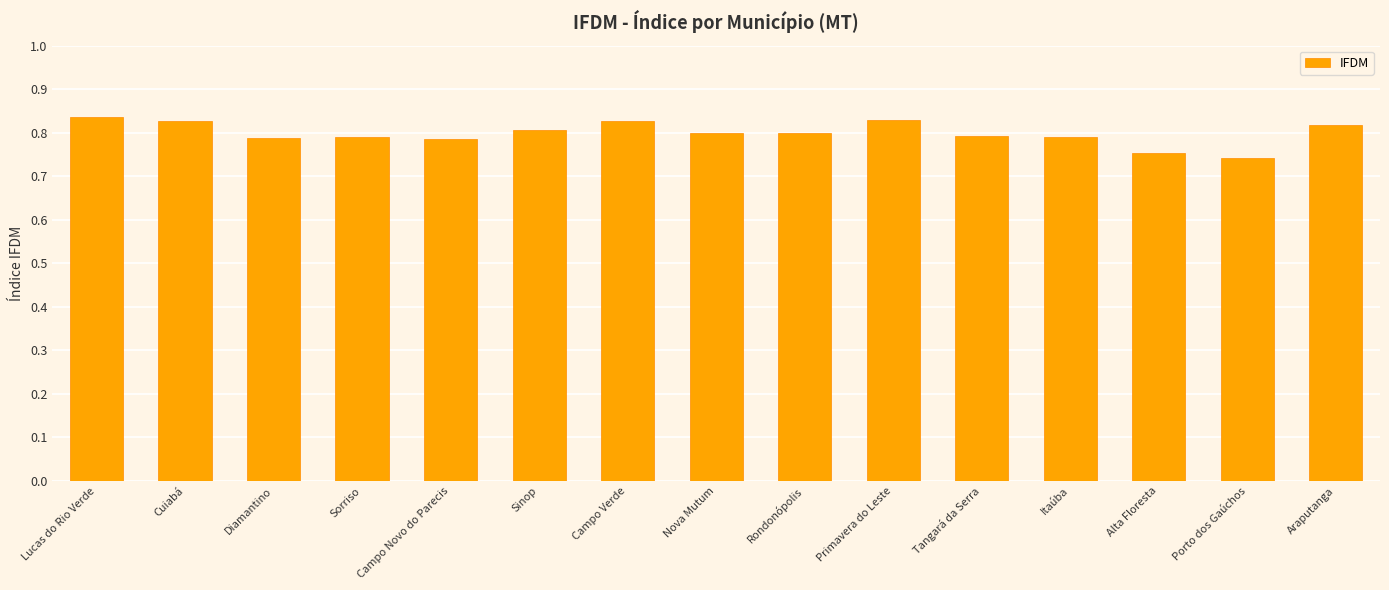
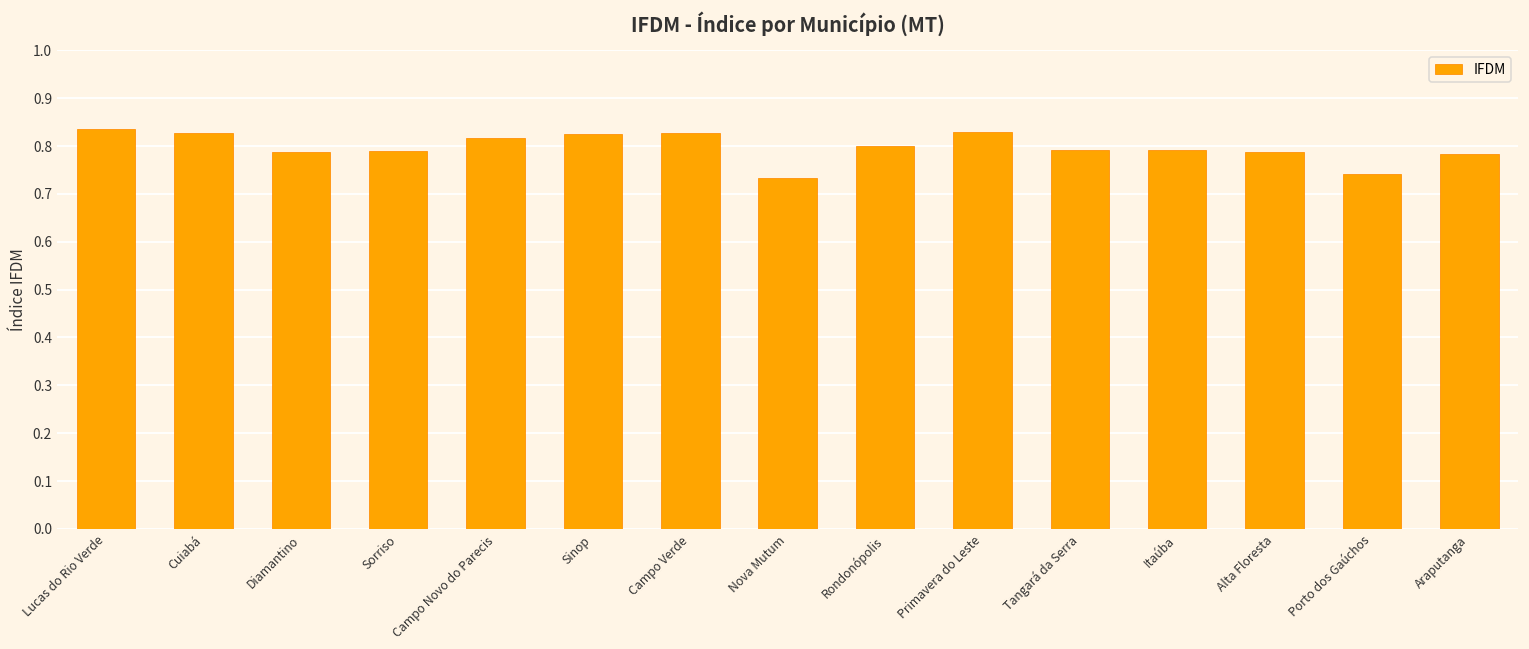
Campo Novo do Parecis: 0.79 -> 0.82
Sinop: 0.81 -> 0.83
Nova Mutum: 0.80 -> 0.73
Alta Floresta: 0.75 -> 0.79
Araputanga: 0.82 -> 0.78
